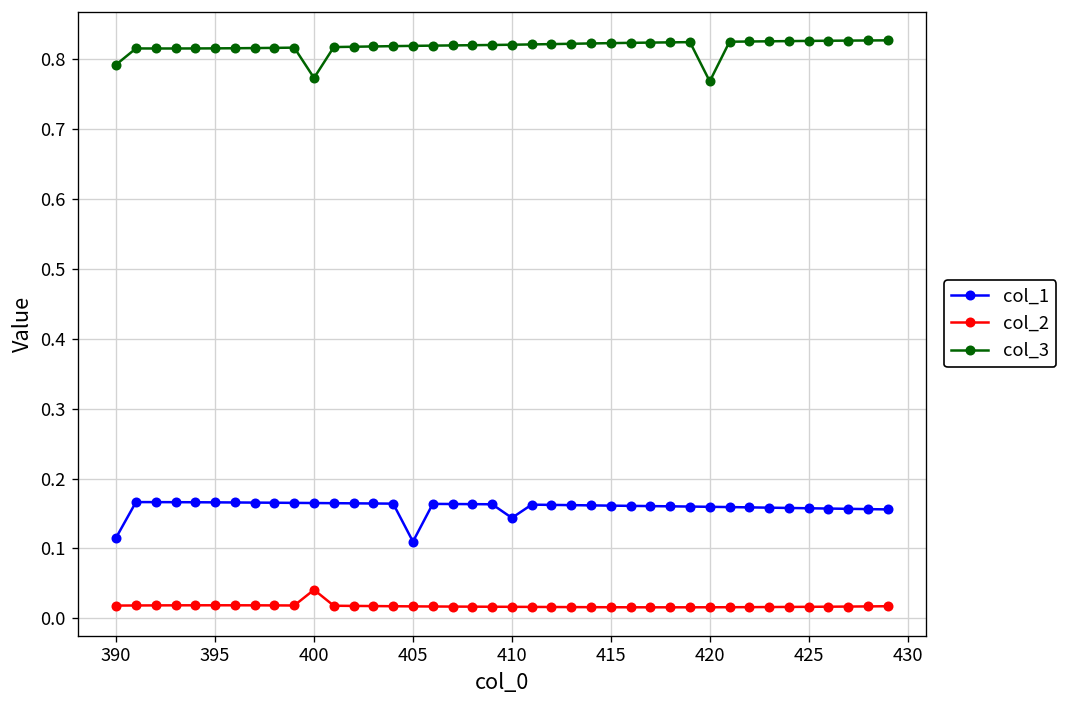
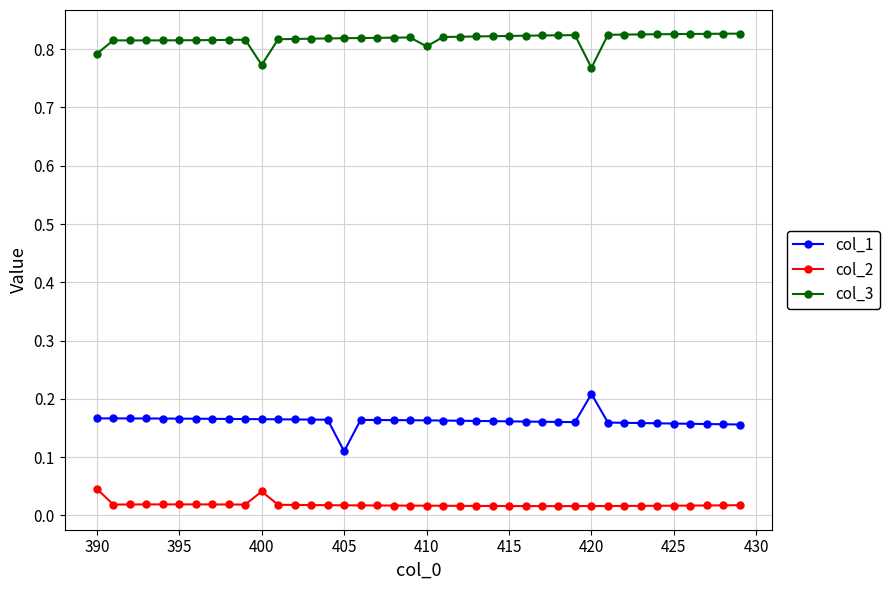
col_1, 390: 0.12 -> 0.17
col_2, 390: 0.02 -> 0.05
col_1, 410: 0.14 -> 0.16
col_3, 410: 0.82 -> 0.80
col_1, 420: 0.16 -> 0.21
